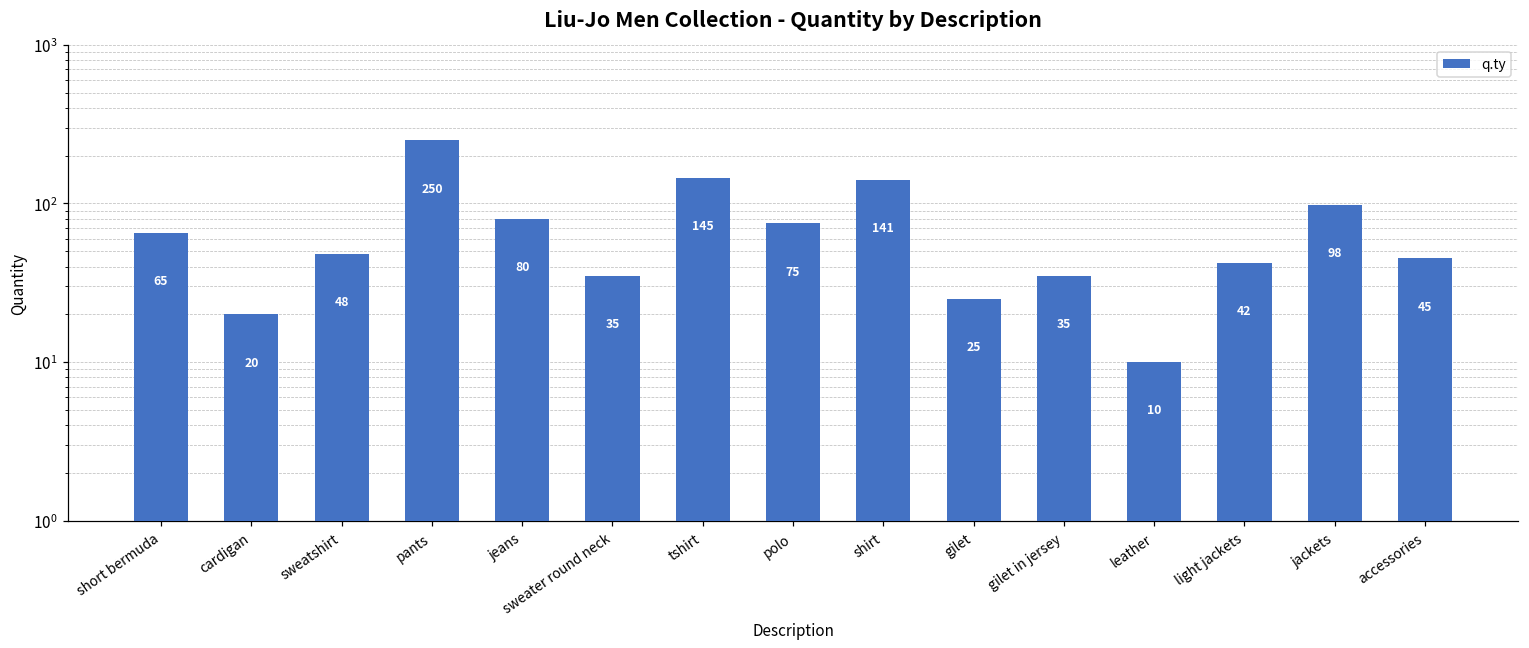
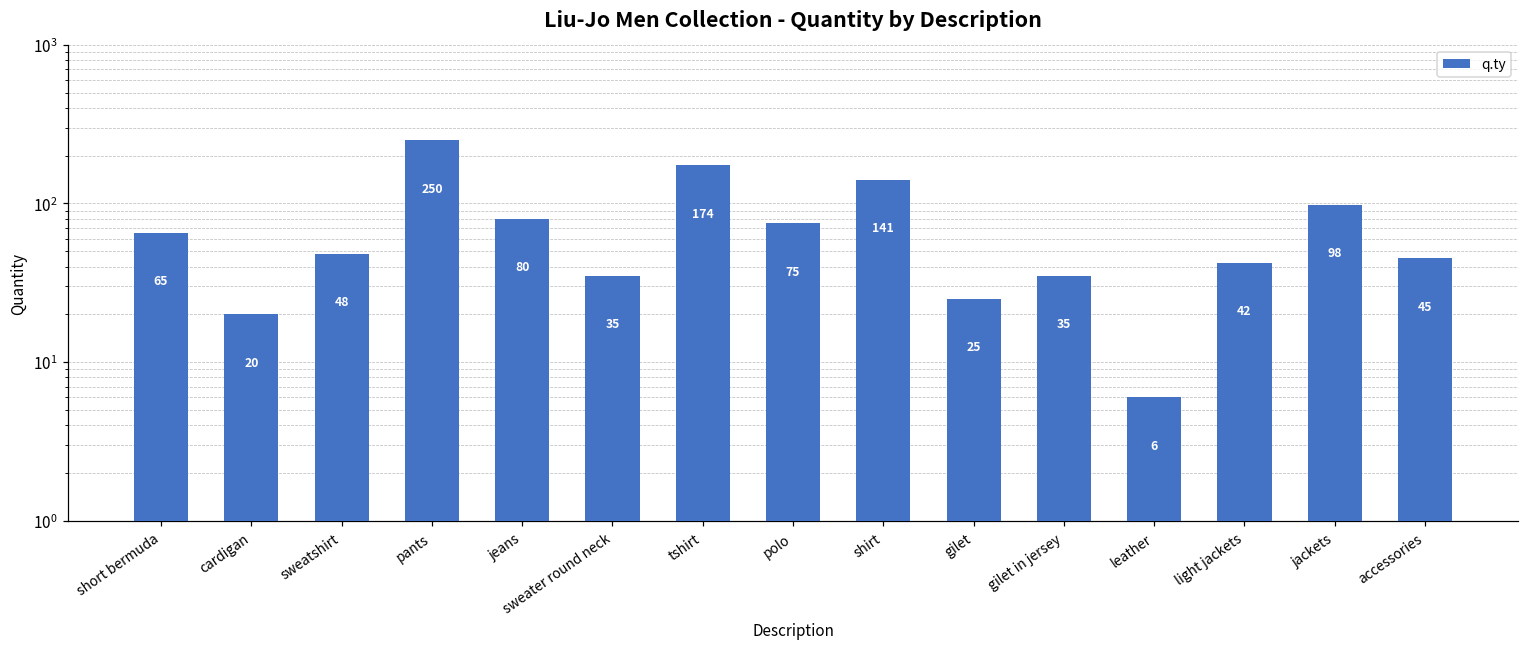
tshirt: 145 -> 174
leather: 10 -> 6
